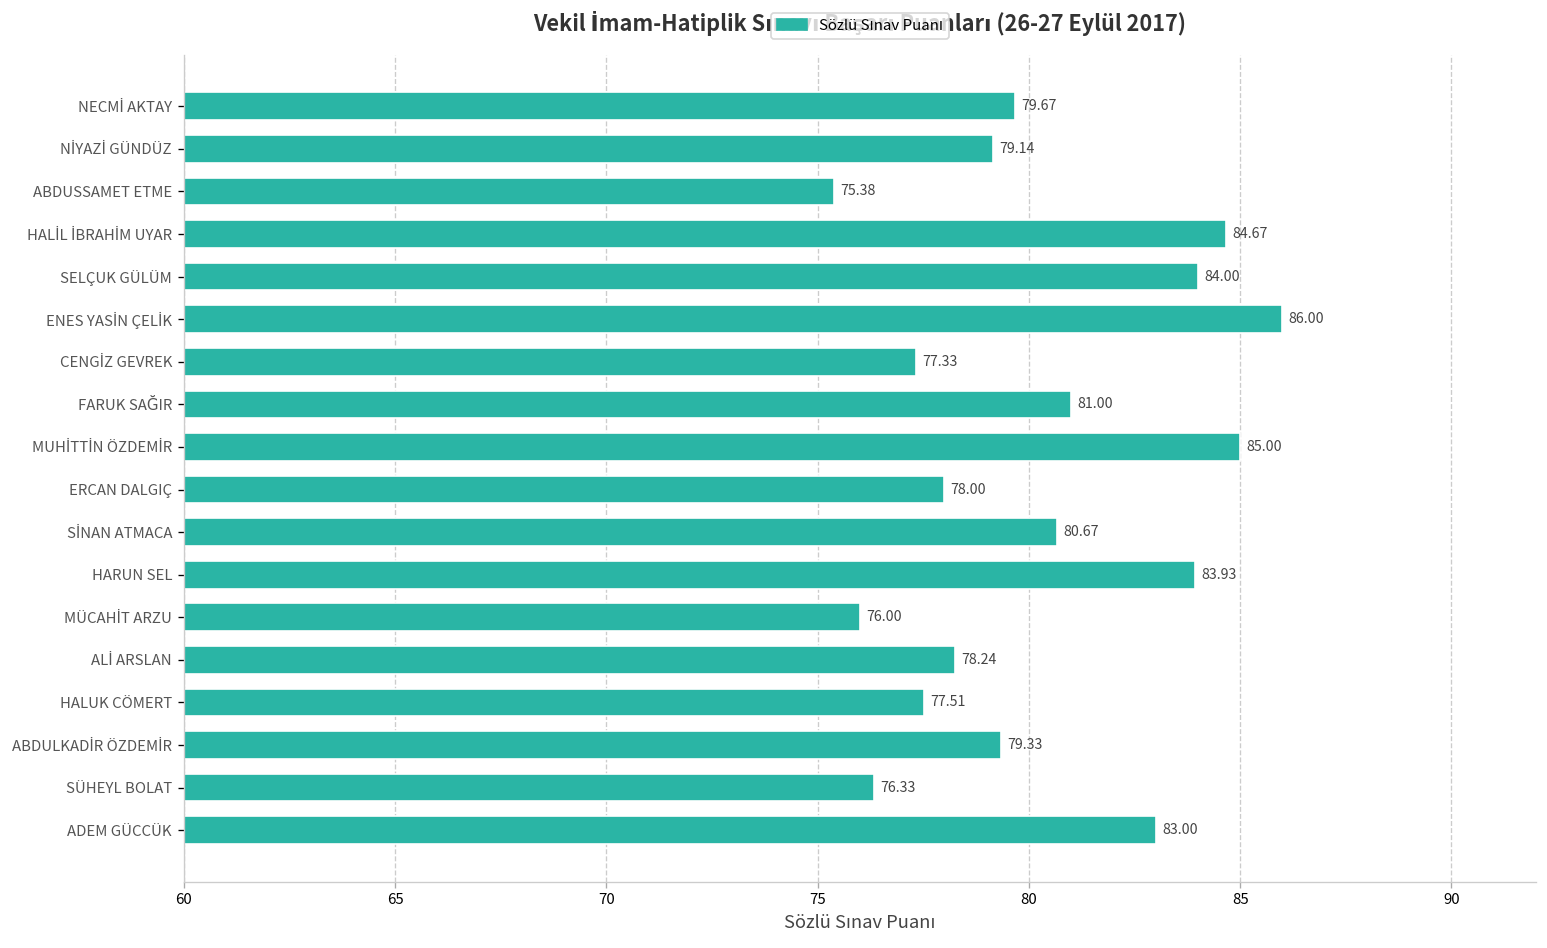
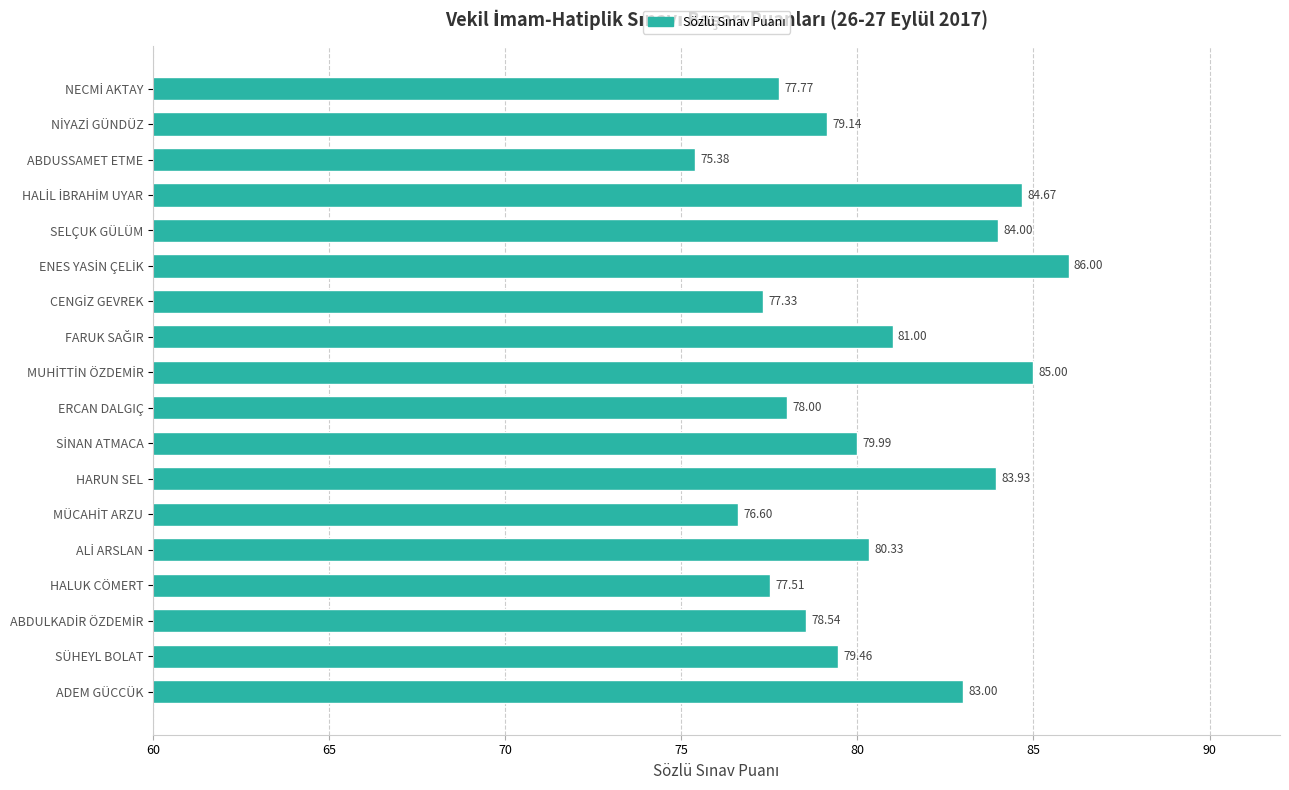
NECMİ AKTAY: 79.67 -> 77.77
SİNAN ATMACA: 80.67 -> 79.99
MÜCAHİT ARZU: 76.00 -> 76.60
ALİ ARSLAN: 78.24 -> 80.33
ABDULKADİR ÖZDEMİR: 79.33 -> 78.54
SÜHEYL BOLAT: 76.33 -> 79.46
